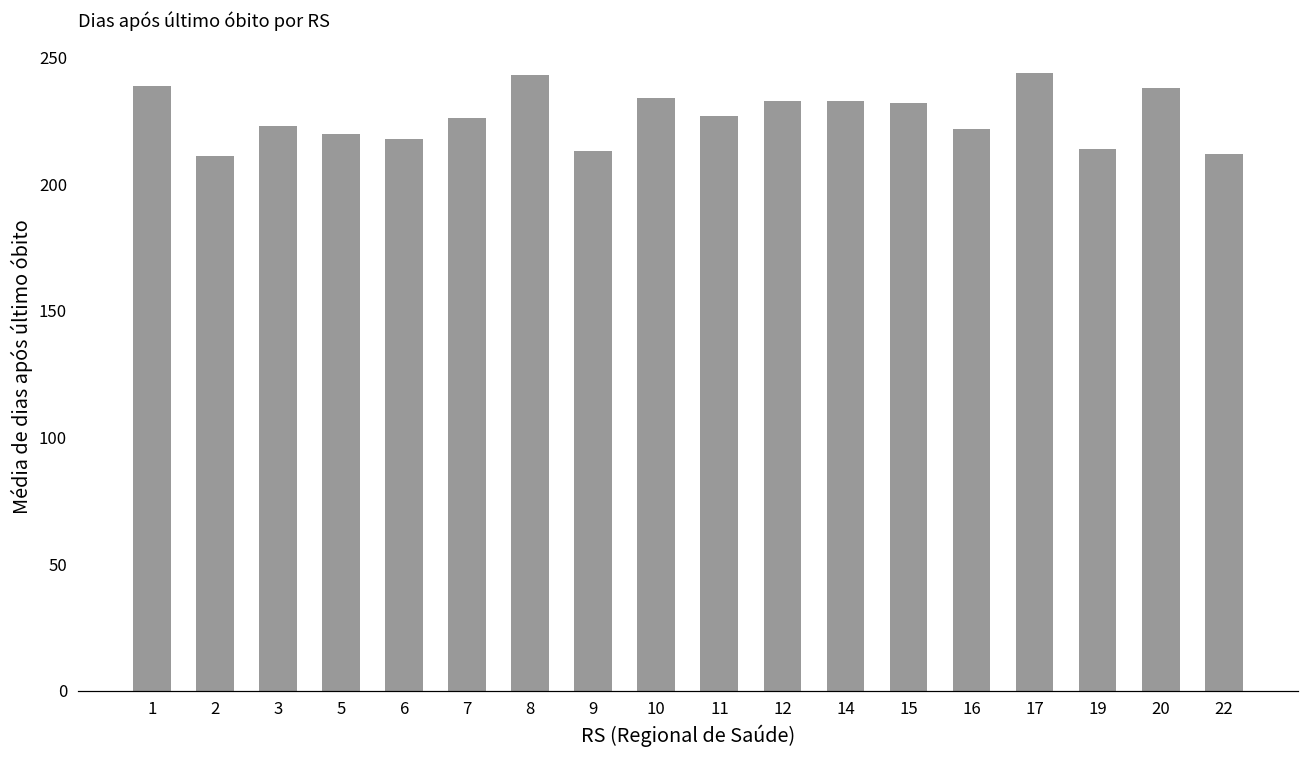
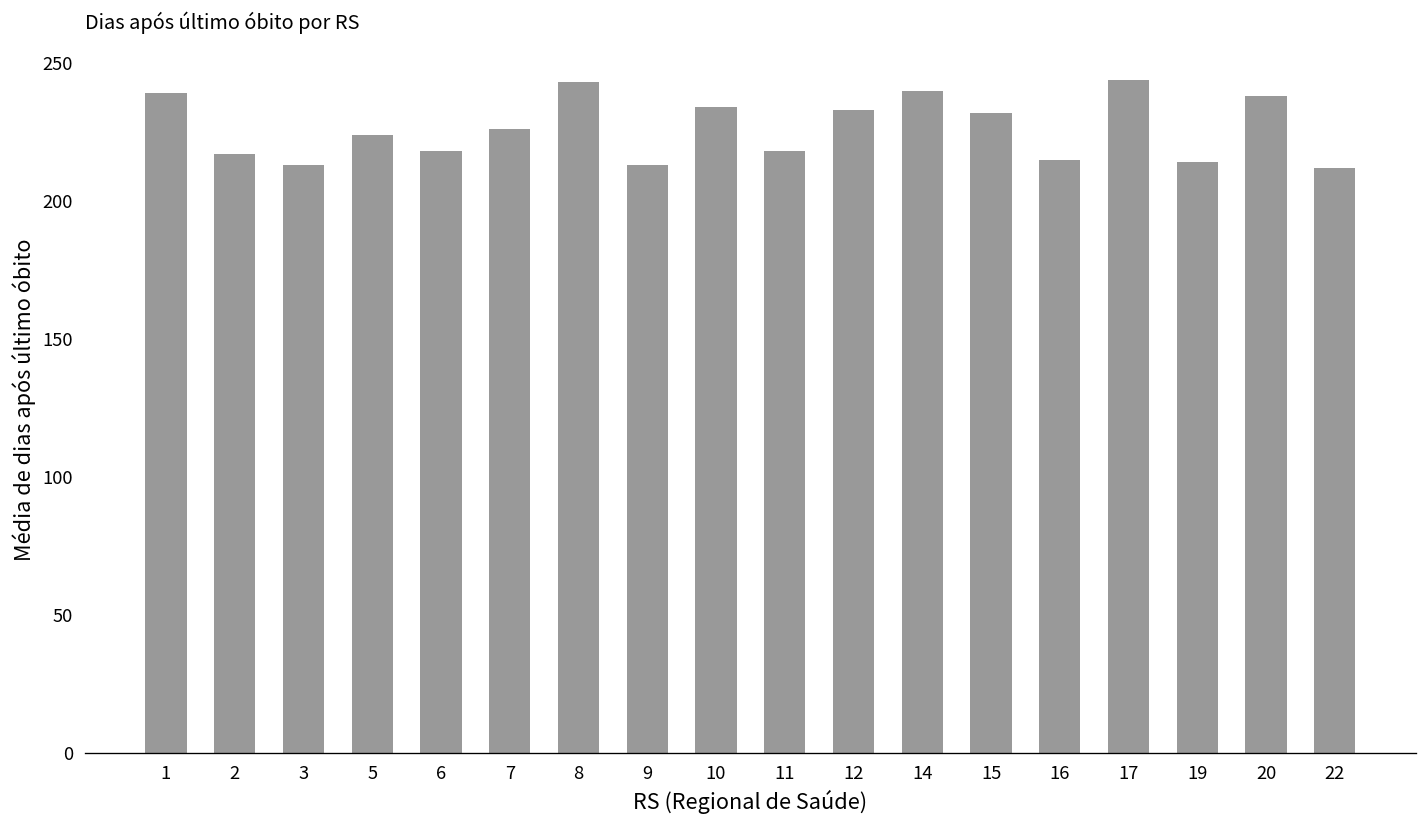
2: 211 -> 217
3: 223 -> 213
5: 220 -> 224
11: 227 -> 218
14: 233 -> 240
16: 222 -> 215
